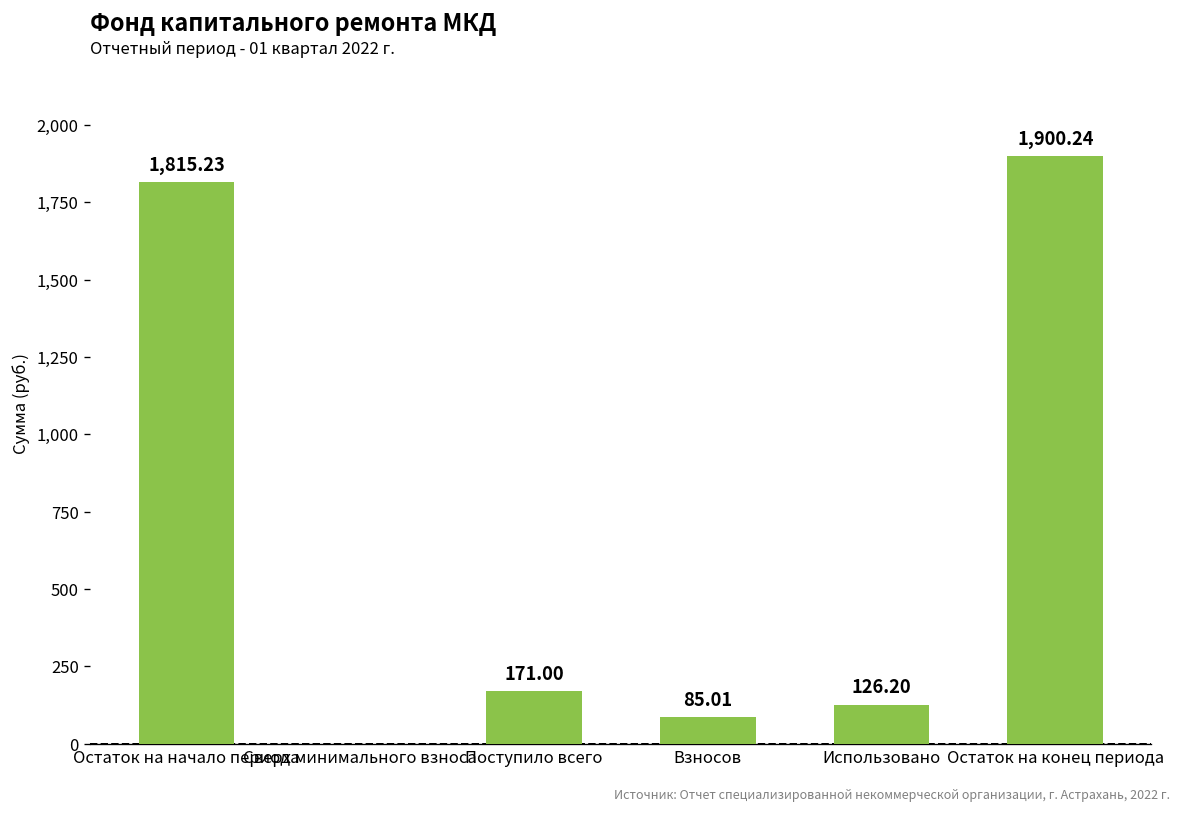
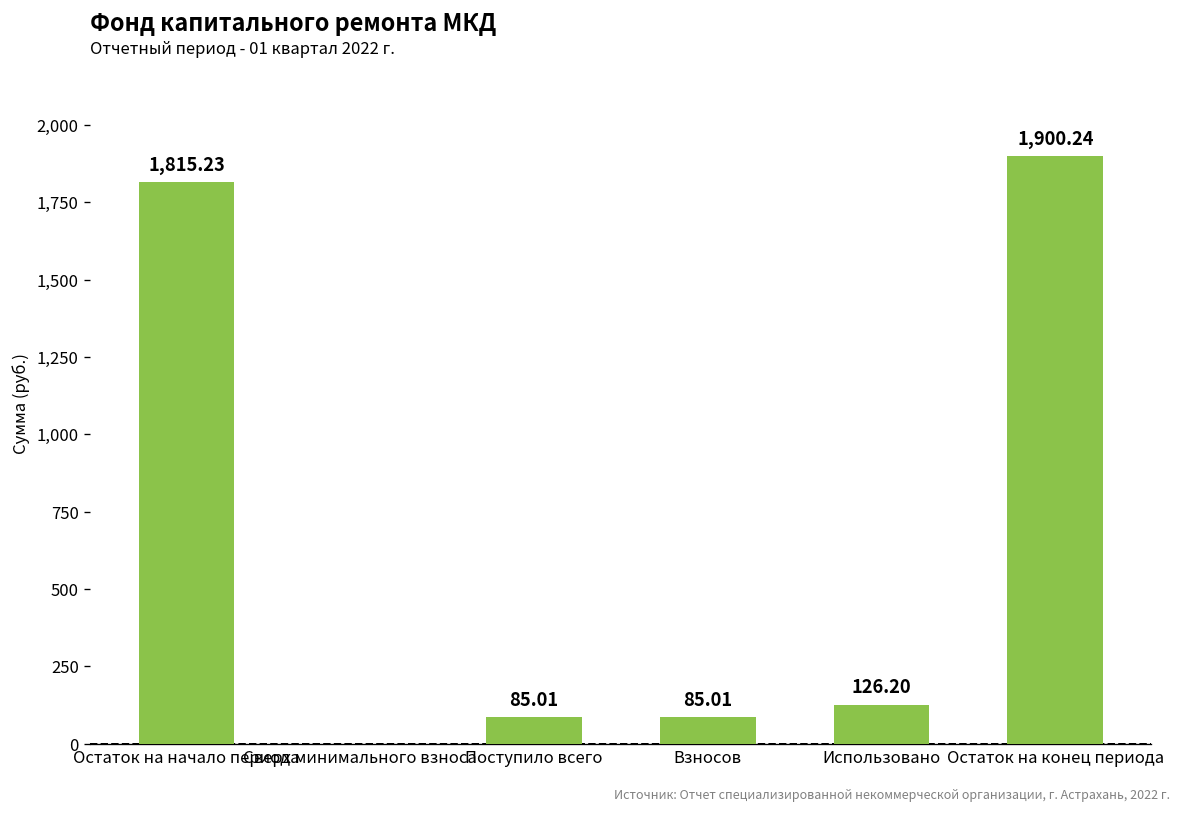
Поступило всего: 171.00 -> 85.01
